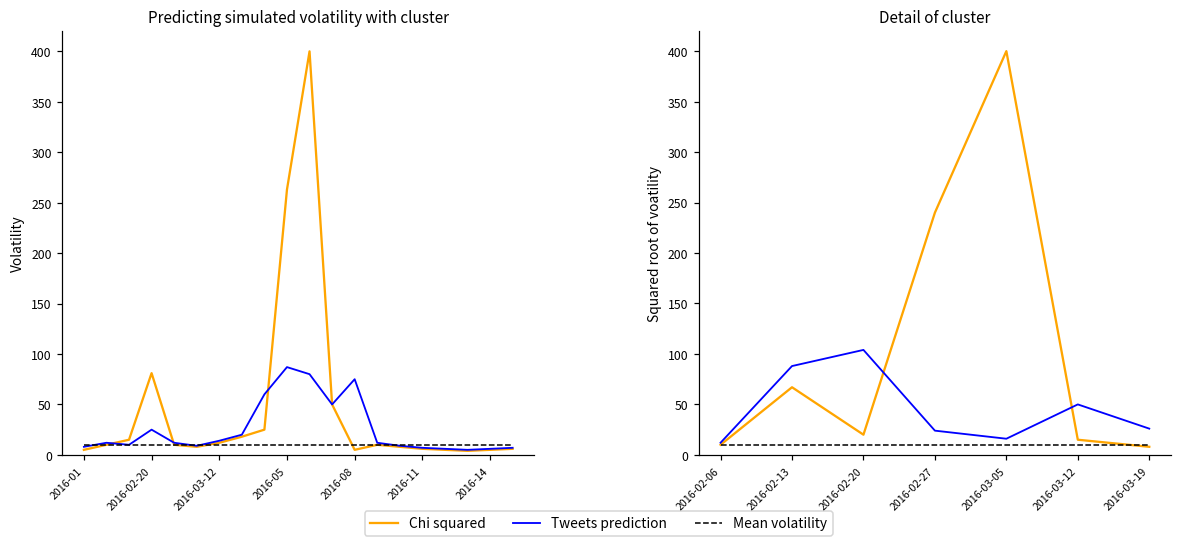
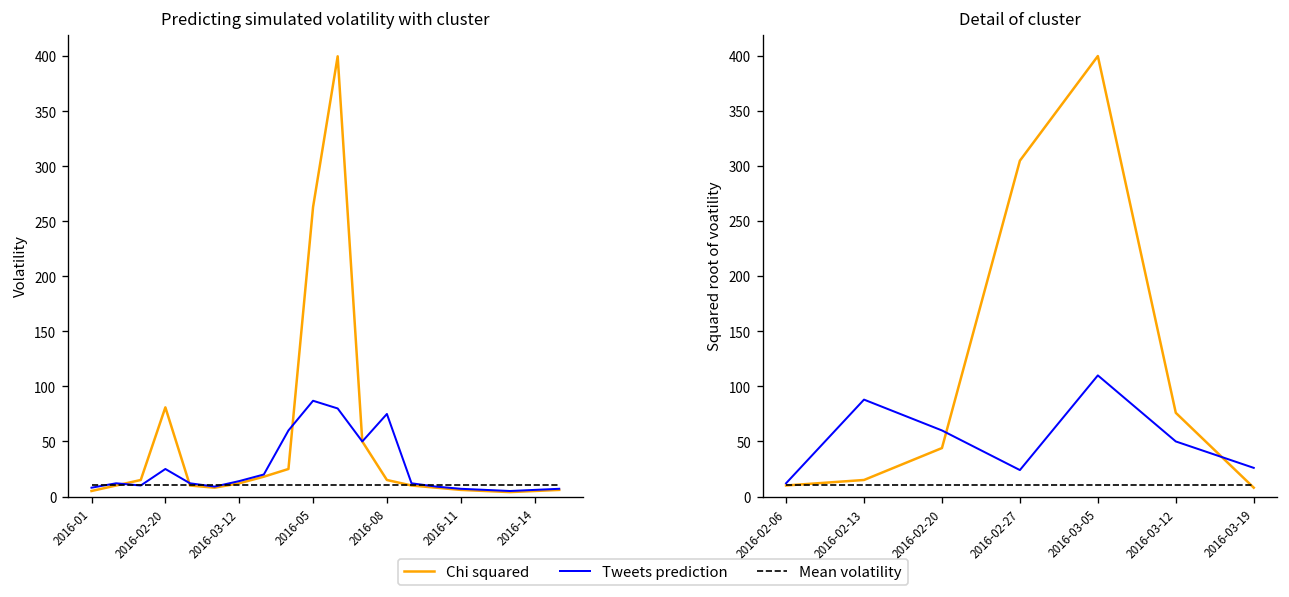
Predicting simulated volatility with cluster, Chi squared, 2016-08: 10 -> 20
Detail of cluster, Chi squared, 2016-02-13: 70 -> 20
Detail of cluster, Chi squared, 2016-02-20: 20 -> 40
Detail of cluster, Tweets prediction, 2016-02-20: 100 -> 60
Detail of cluster, Chi squared, 2016-02-27: 240 -> 310
Detail of cluster, Tweets prediction, 2016-03-05: 20 -> 110
Detail of cluster, Chi squared, 2016-03-12: 20 -> 80
